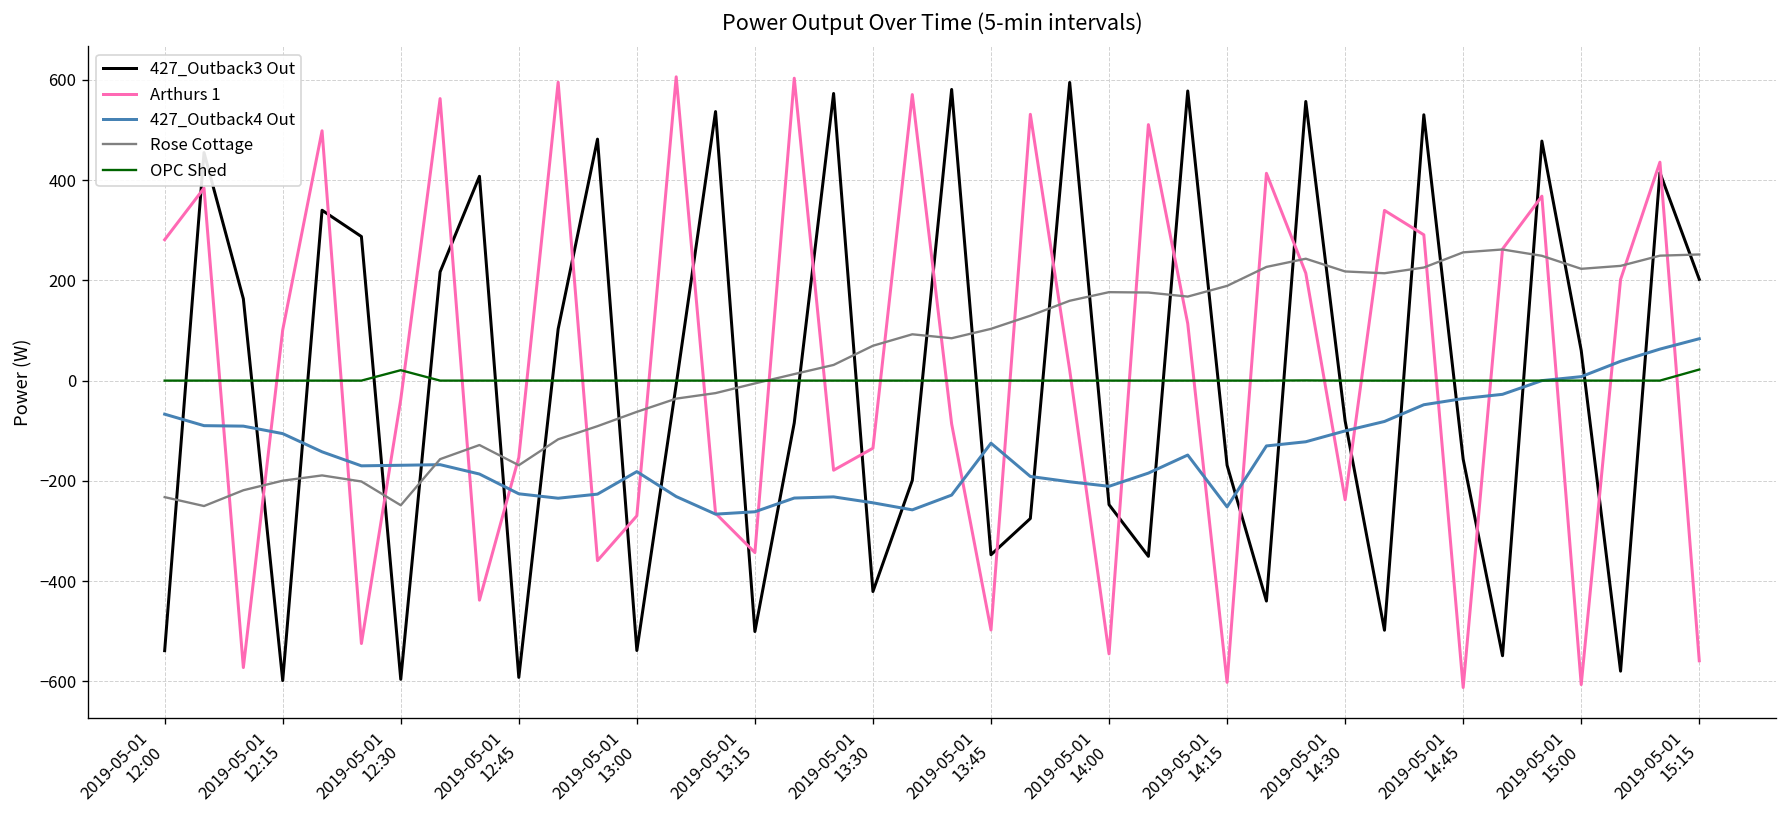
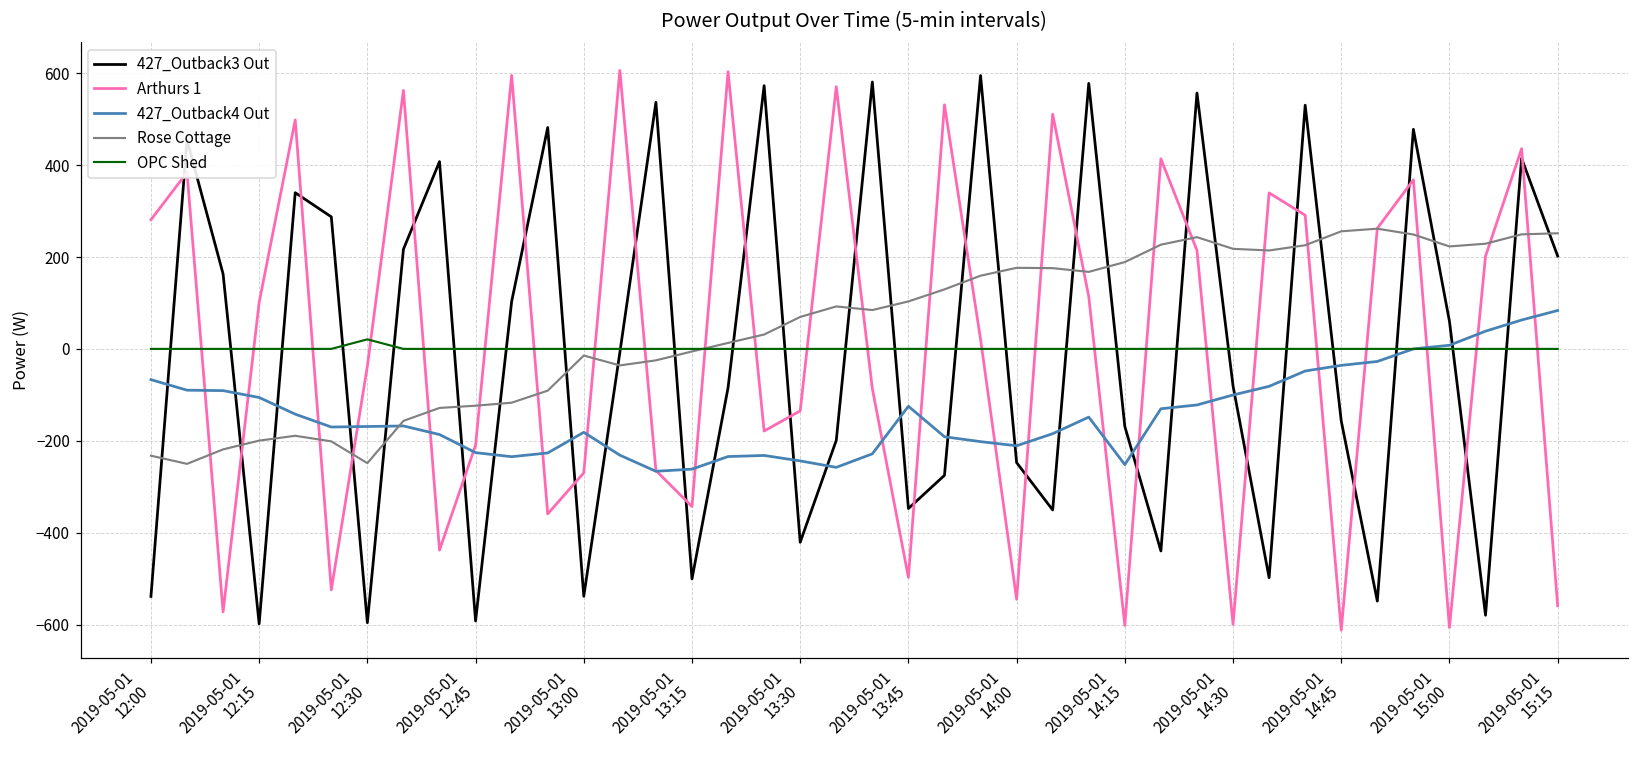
Arthurs 1, 2019-05-01 12:45: -150 -> -210
Rose Cottage, 2019-05-01 12:45: -170 -> -120
Rose Cottage, 2019-05-01 13:00: -60 -> -10
Arthurs 1, 2019-05-01 14:30: -240 -> -600
OPC Shed, 2019-05-01 15:15: 20 -> 0
